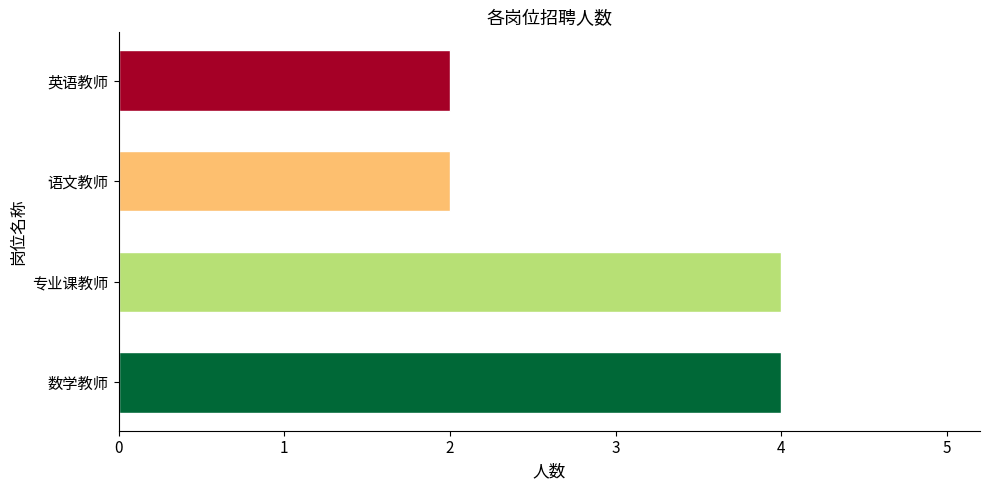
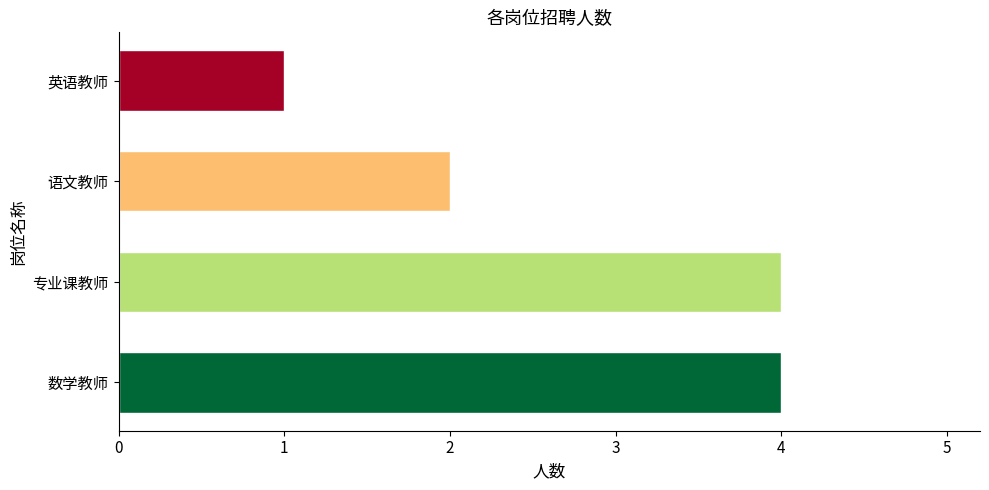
英语教师: 2 -> 1
